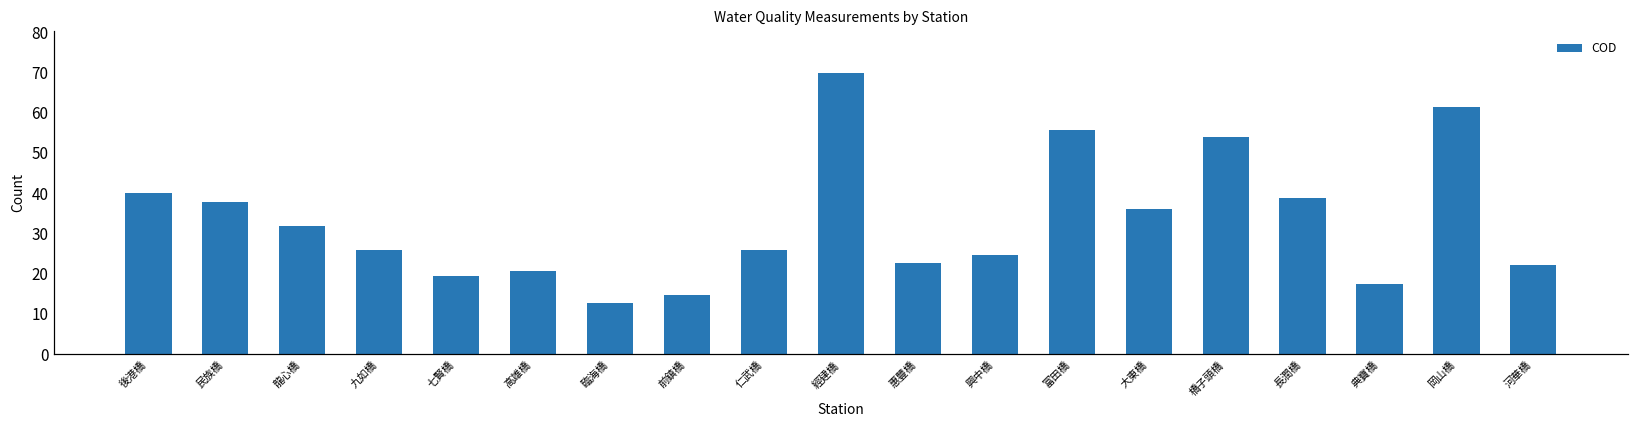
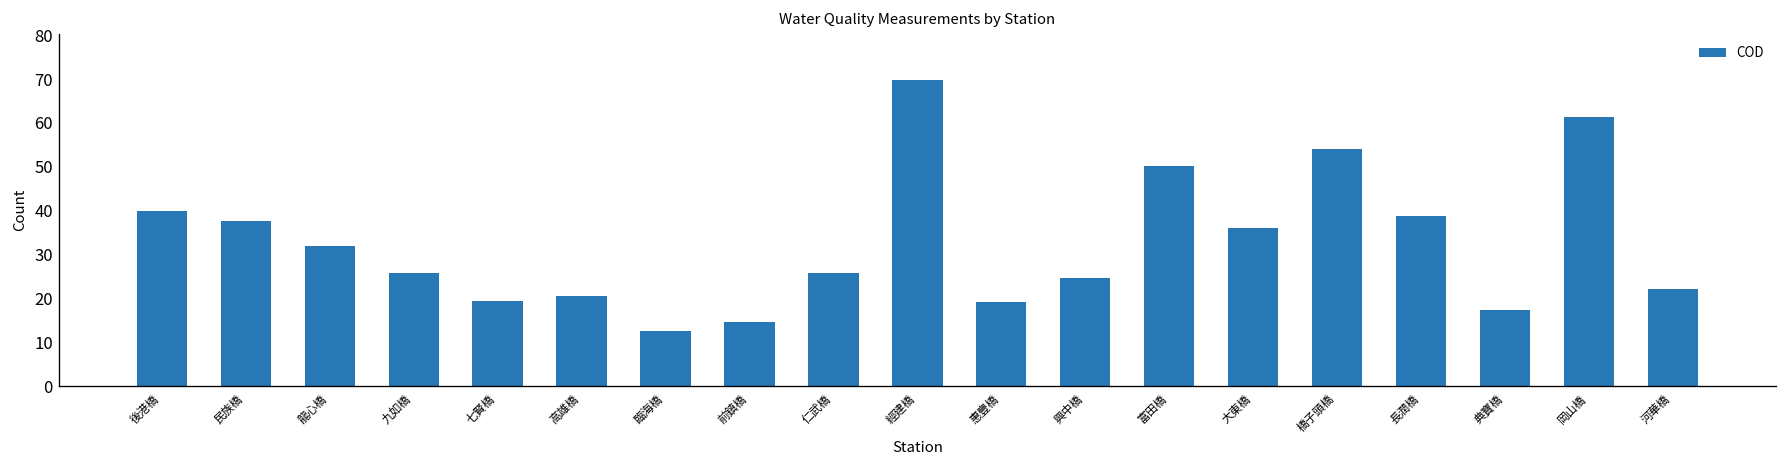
惠豐橋: 23 -> 19
富田橋: 56 -> 50
